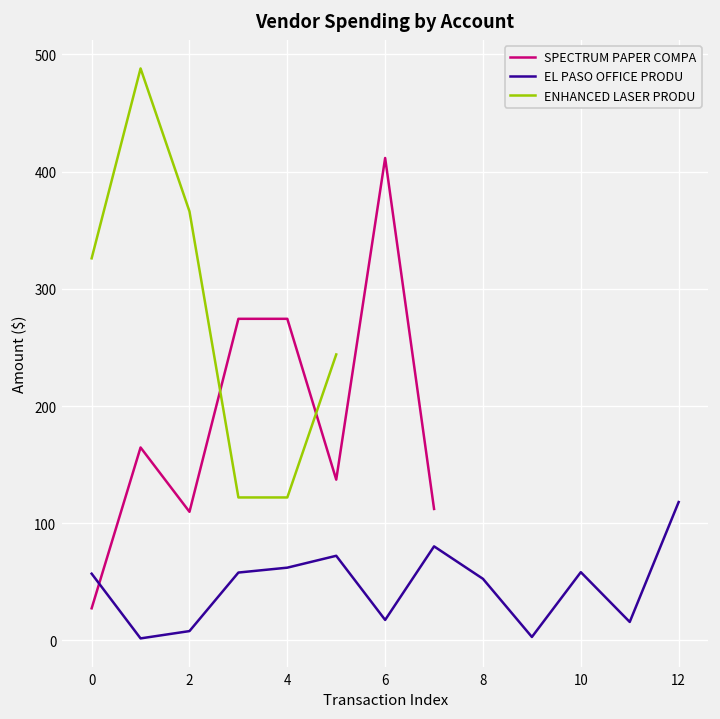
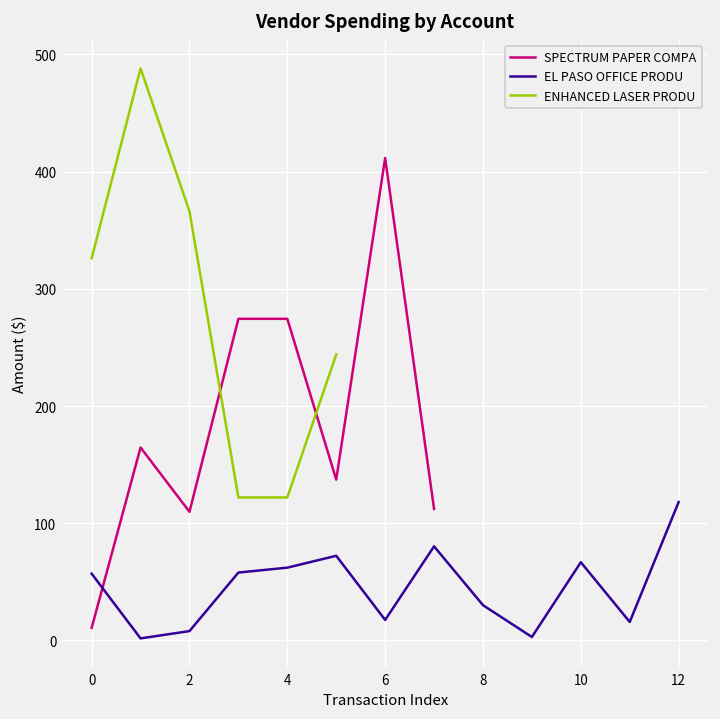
SPECTRUM PAPER COMPA, 0: 30 -> 10
EL PASO OFFICE PRODU, 8: 50 -> 30
EL PASO OFFICE PRODU, 10: 60 -> 70
